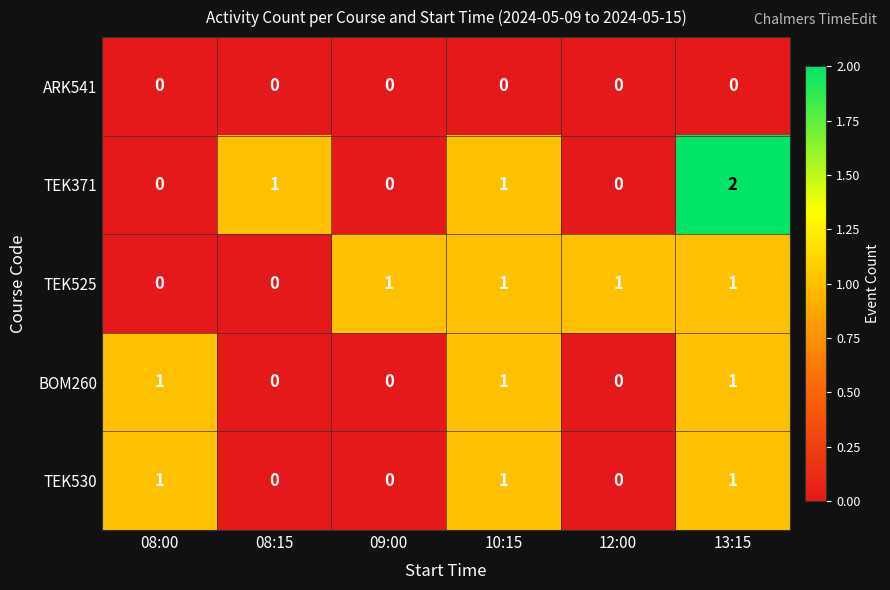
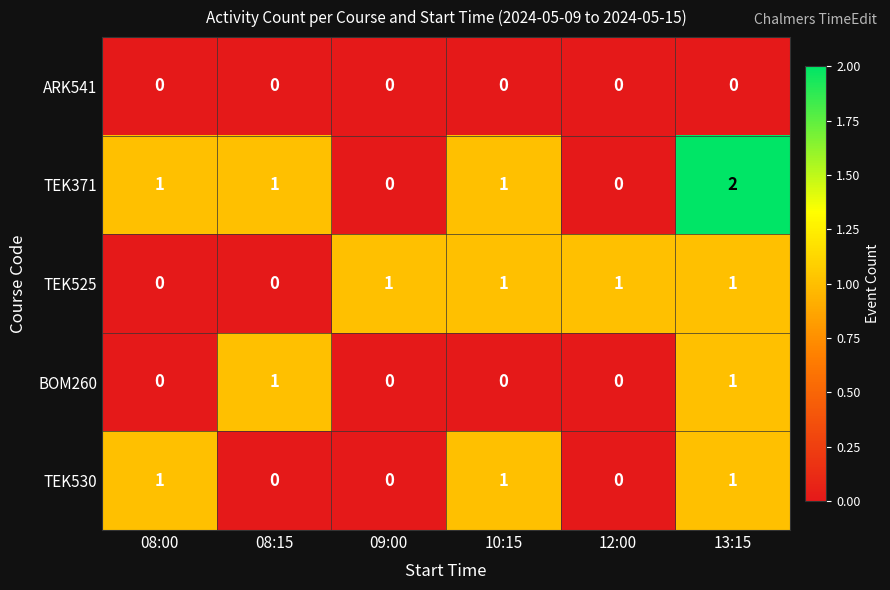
TEK371, 08:00: 0 -> 1
BOM260, 08:00: 1 -> 0
BOM260, 08:15: 0 -> 1
BOM260, 10:15: 1 -> 0
